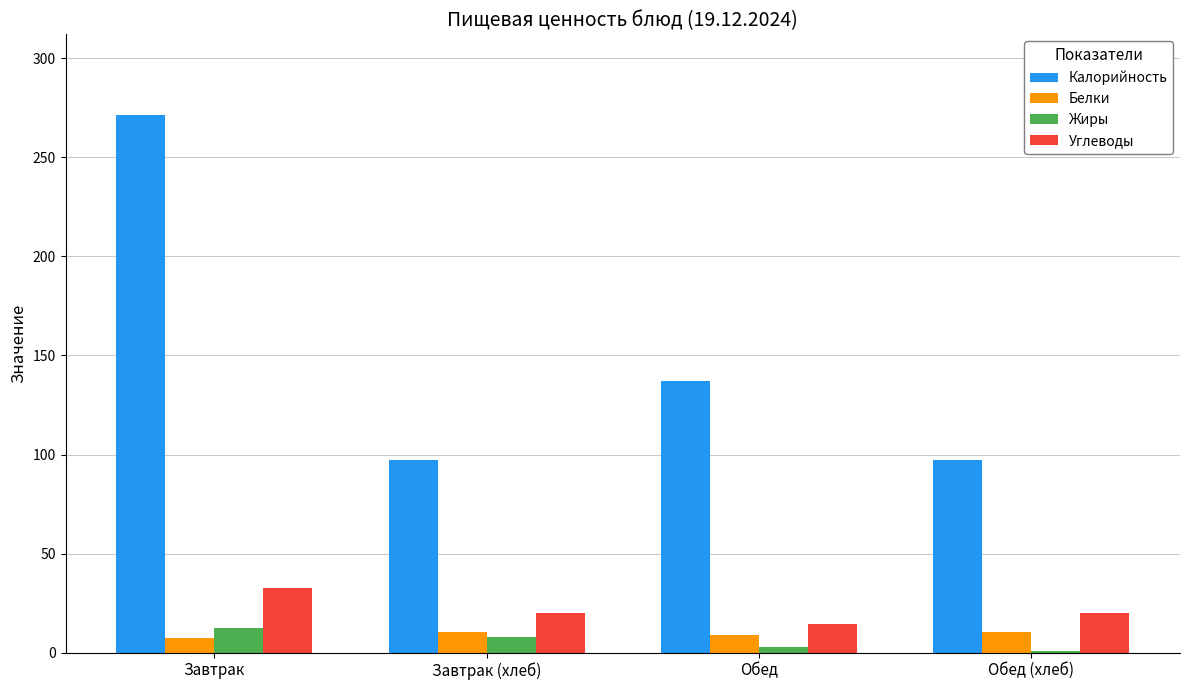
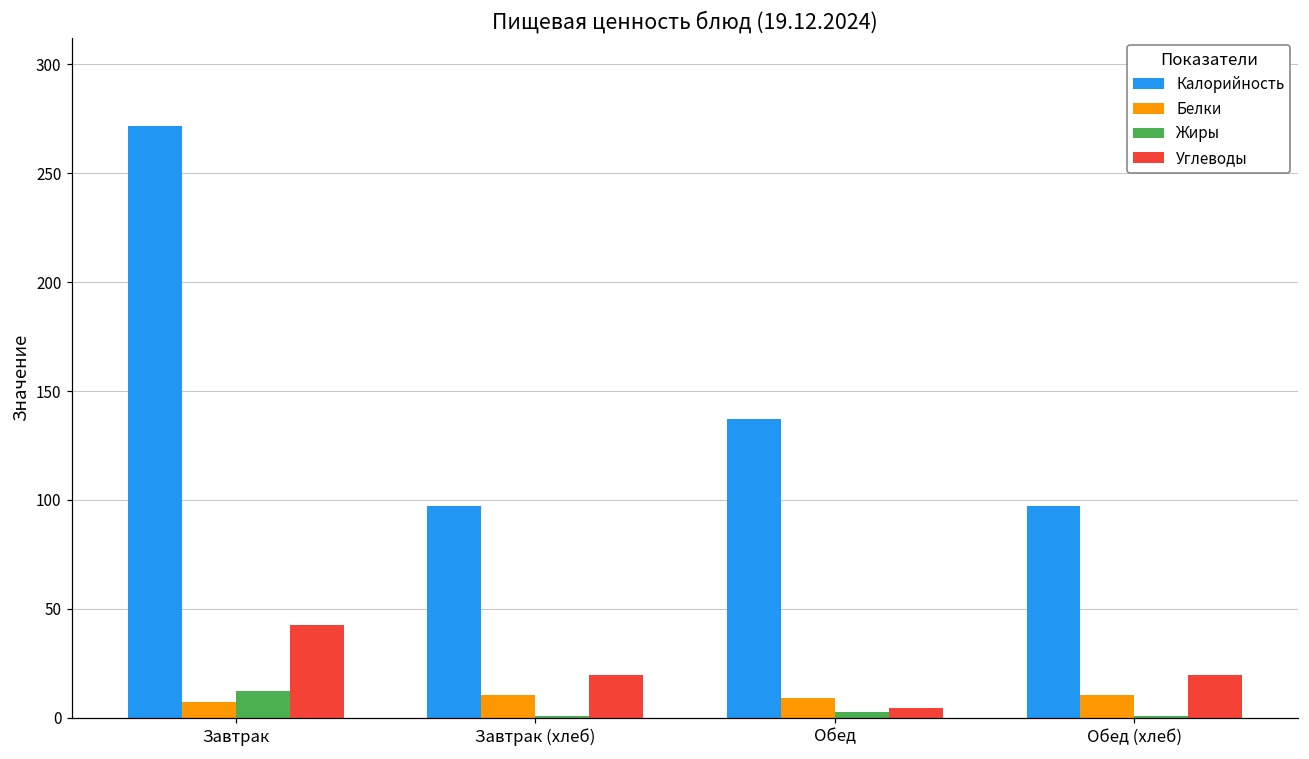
Углеводы, Завтрак: 33 -> 43
Жиры, Завтрак (хлеб): 8 -> 1
Углеводы, Обед: 15 -> 4
